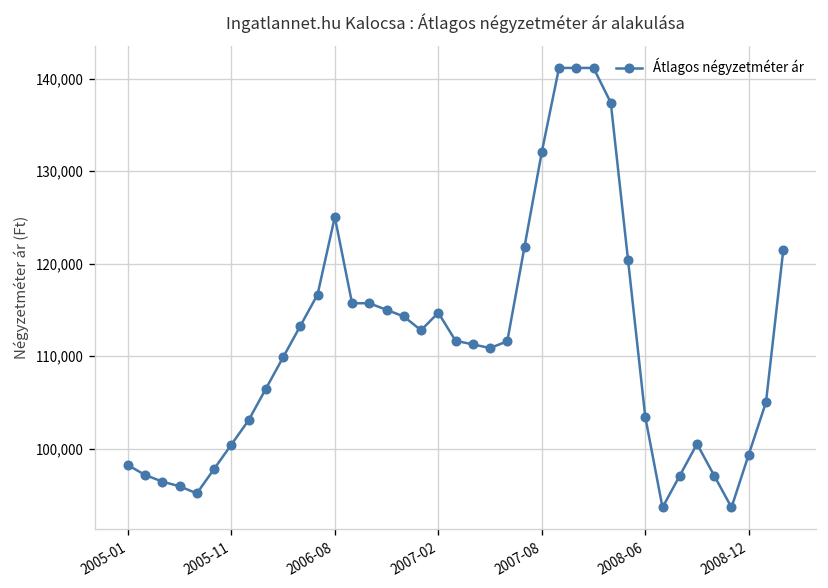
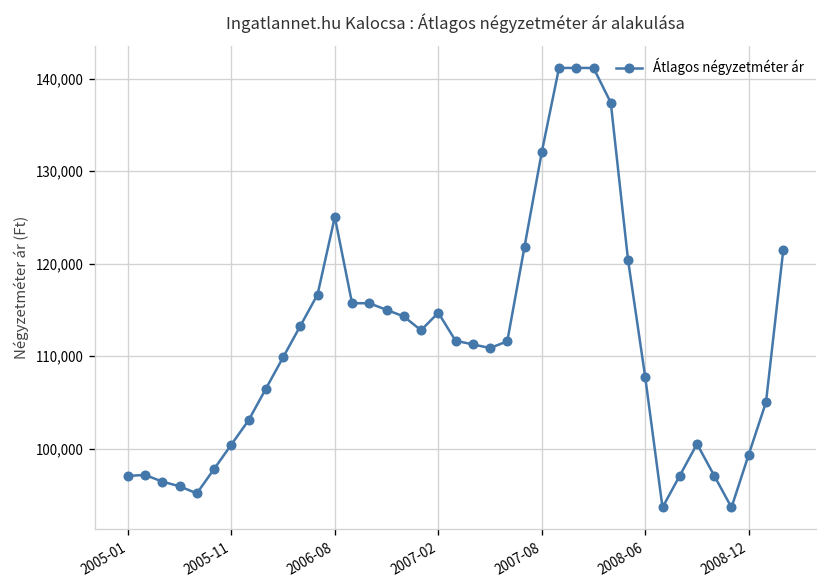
2005-01: 98,000 -> 97,000
2008-06: 103,000 -> 108,000
